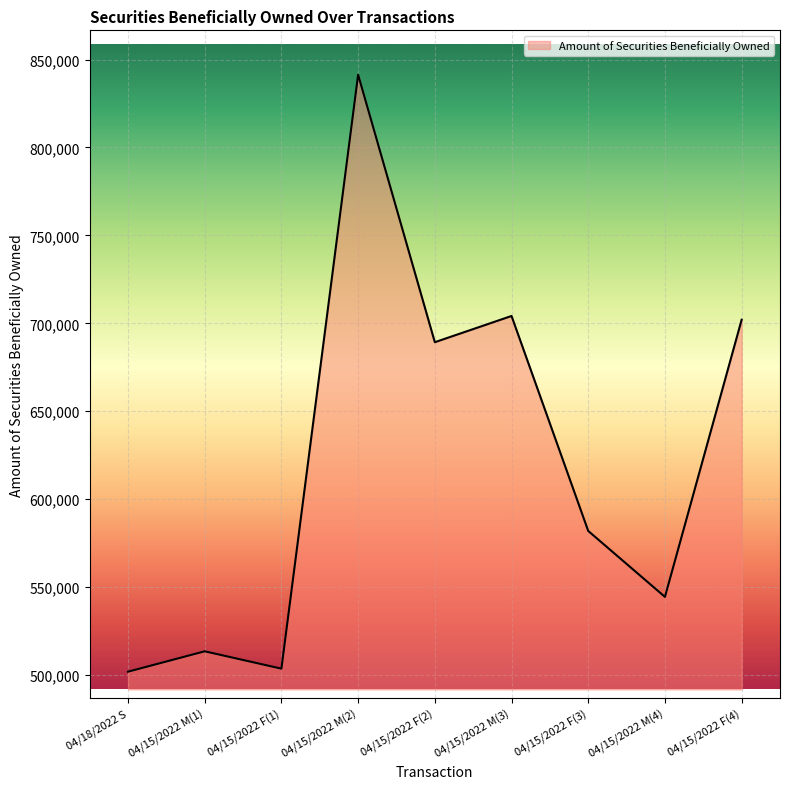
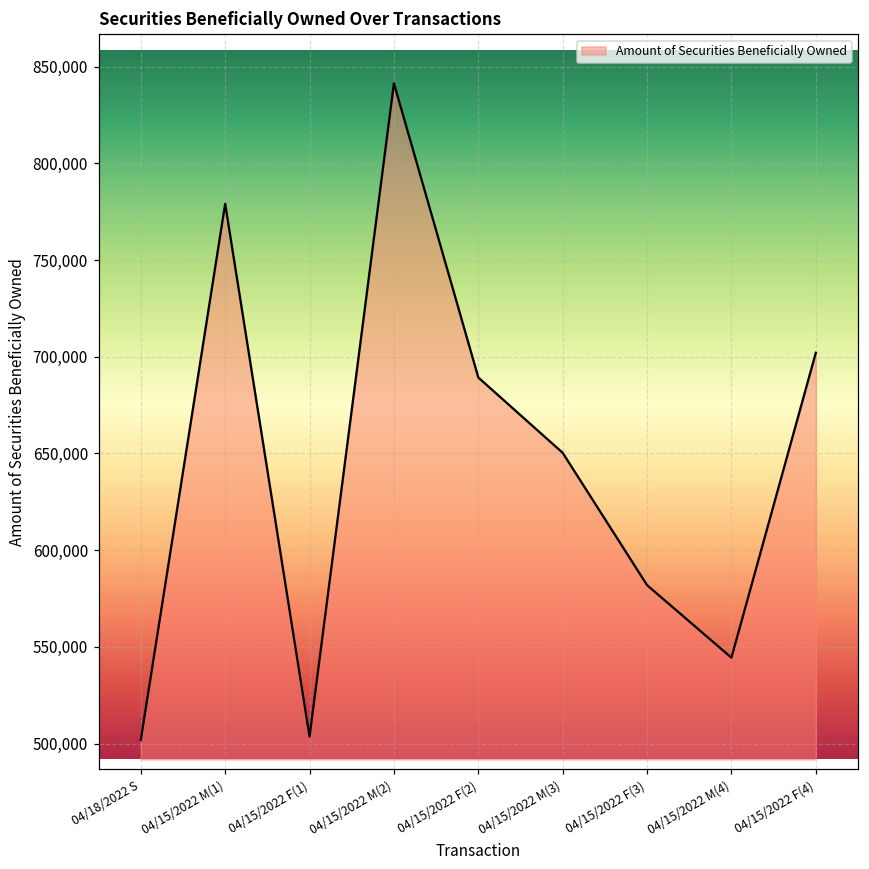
04/15/2022 M(1): 513,000 -> 779,000
04/15/2022 M(3): 704,000 -> 650,000
